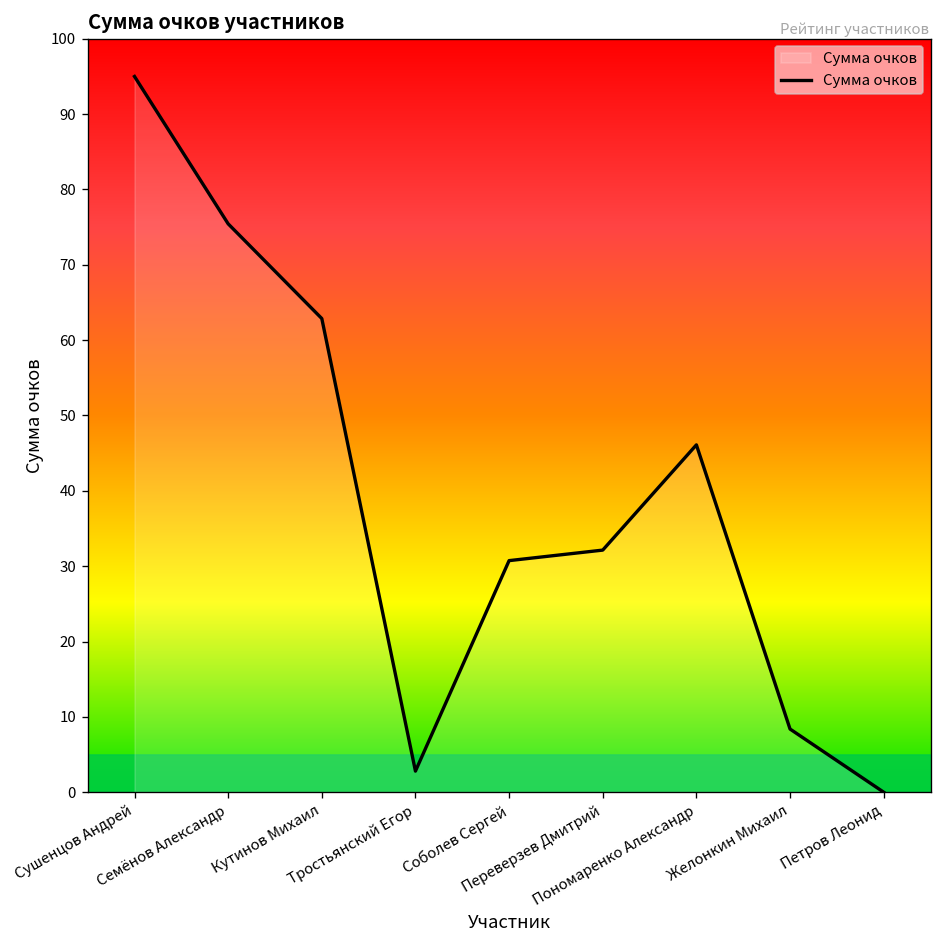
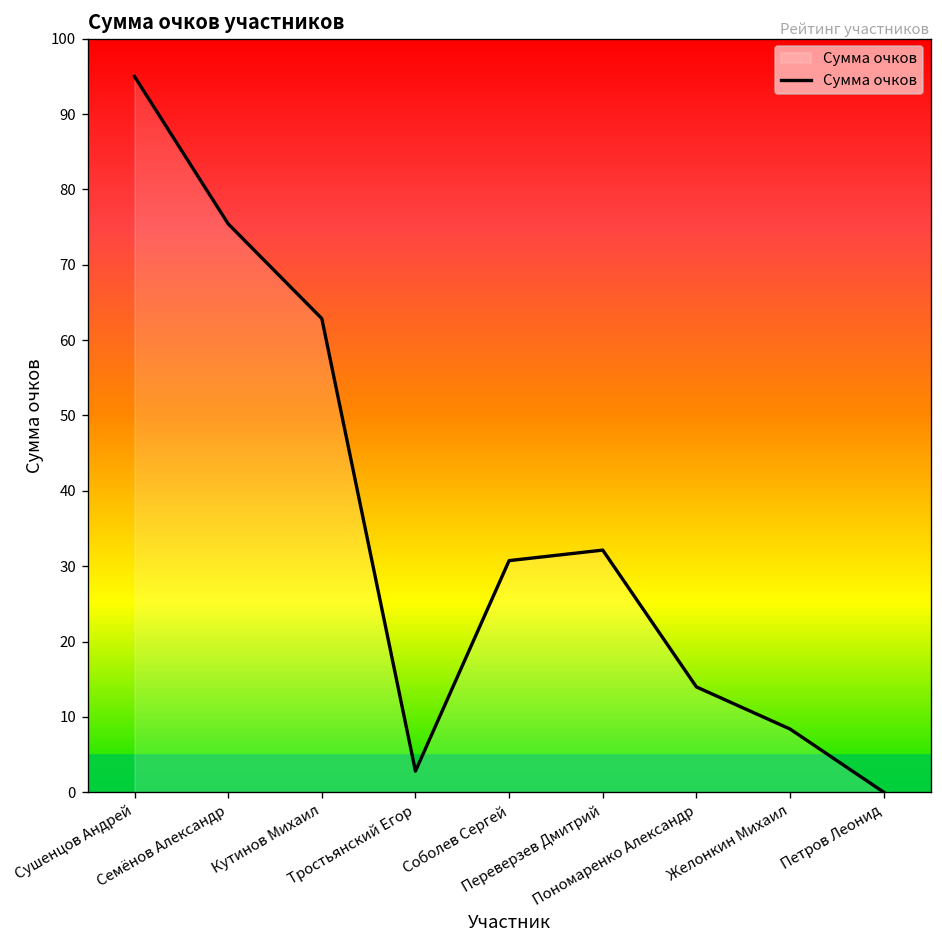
Пономаренко Александр: 46 -> 14
